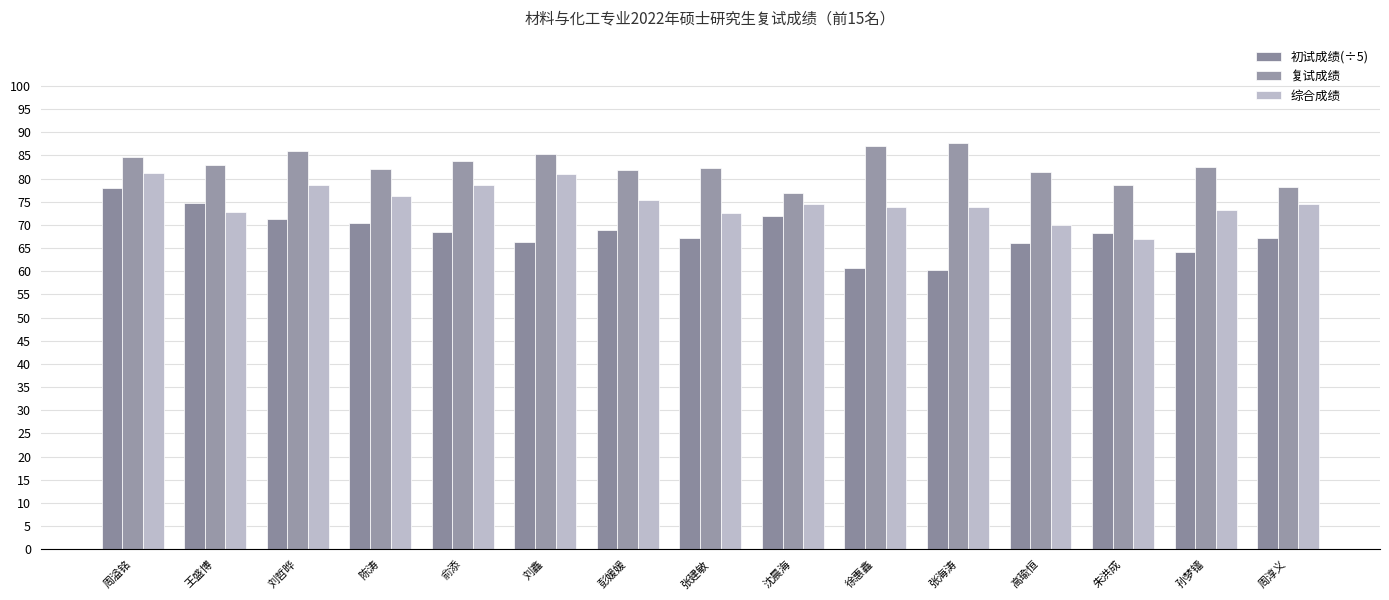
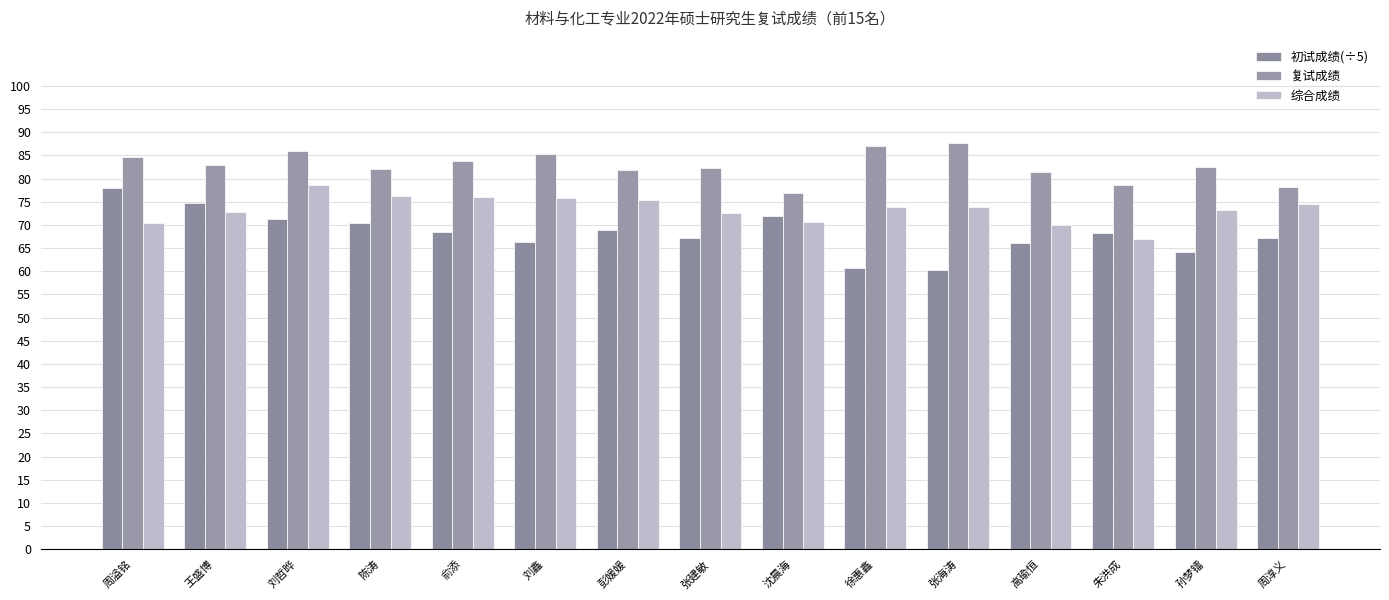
综合成绩, 周溢铭: 81 -> 70
综合成绩, 俞添: 79 -> 76
综合成绩, 刘鑫: 81 -> 76
综合成绩, 沈晨海: 75 -> 71
